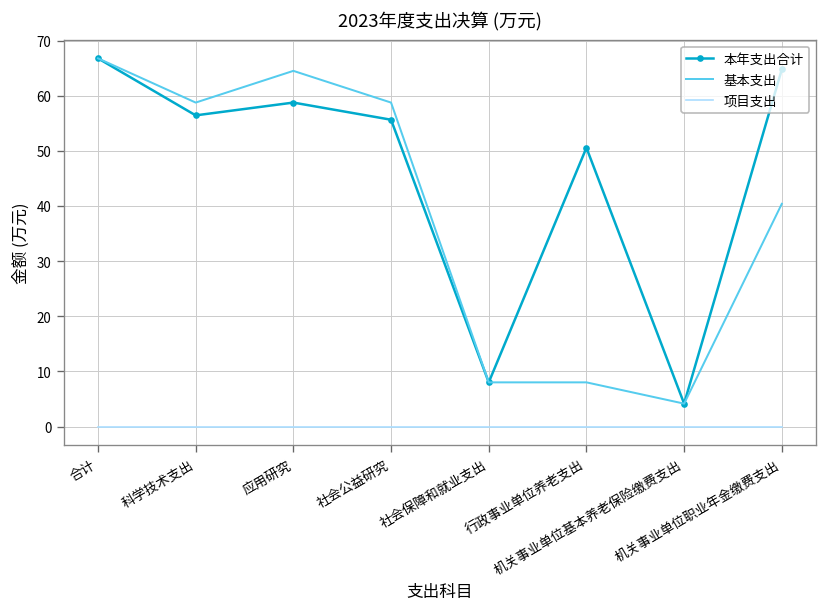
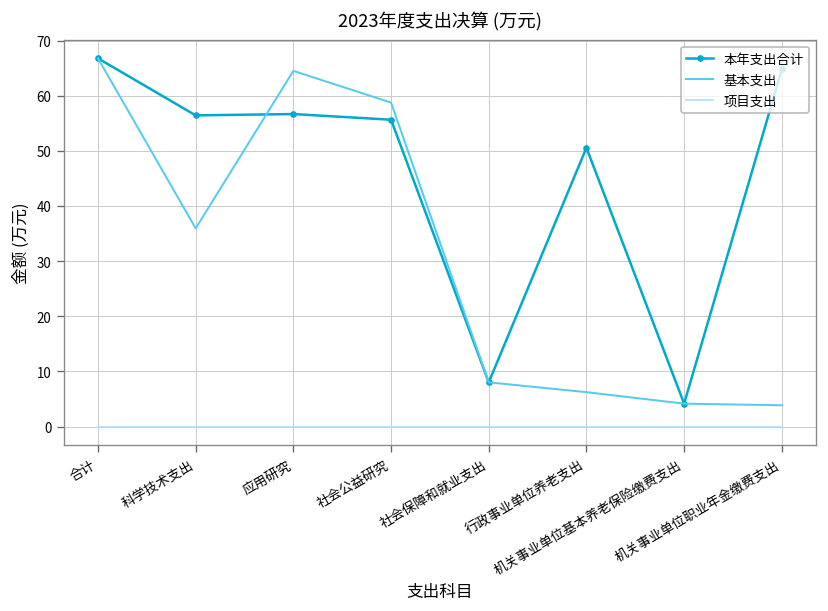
基本支出, 科学技术支出: 59 -> 36
本年支出合计, 应用研究: 59 -> 57
基本支出, 行政事业单位养老支出: 8 -> 6
基本支出, 机关事业单位职业年金缴费支出: 40 -> 4
